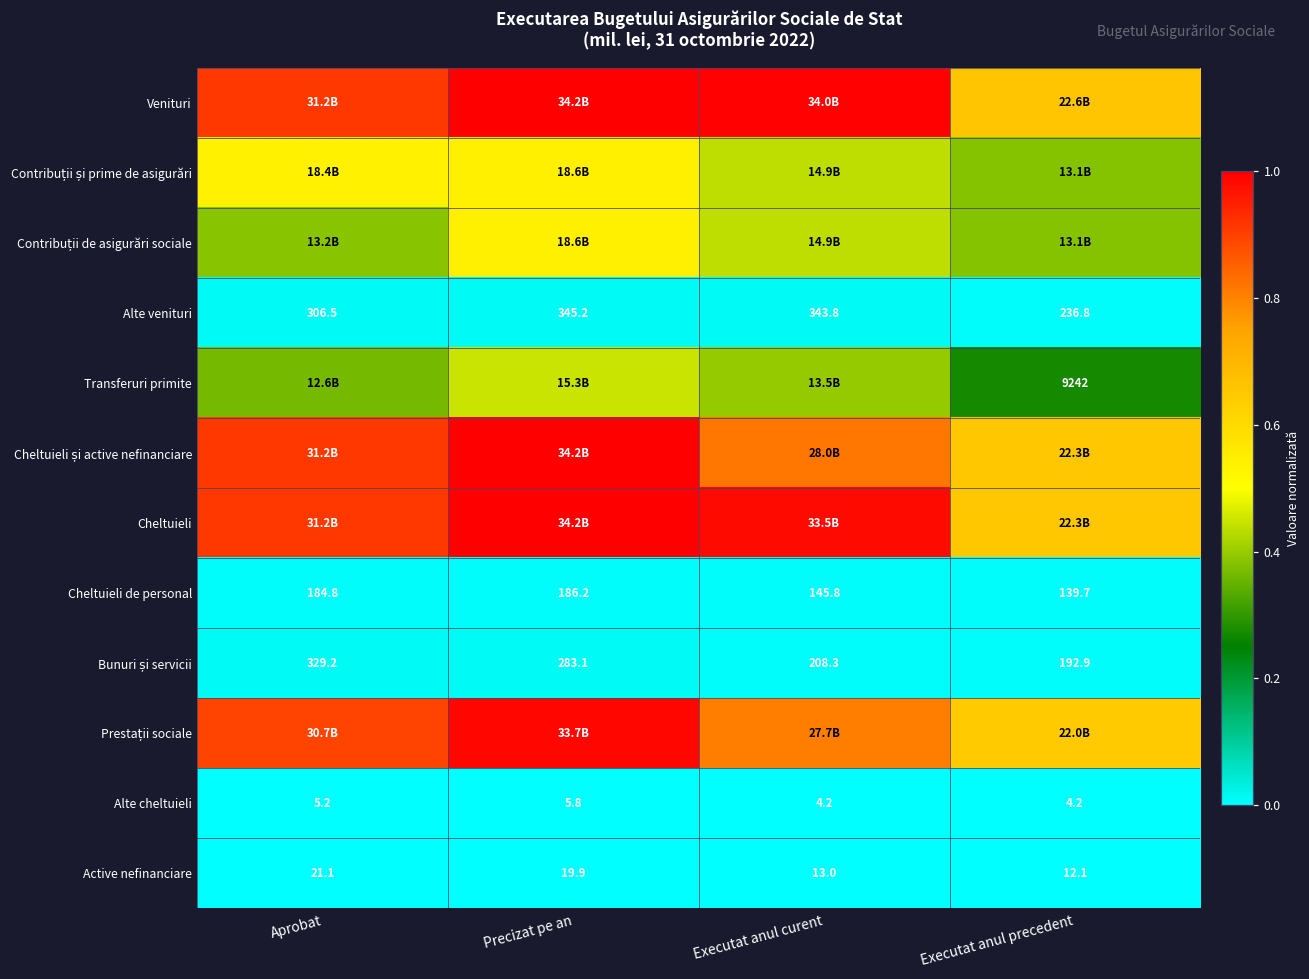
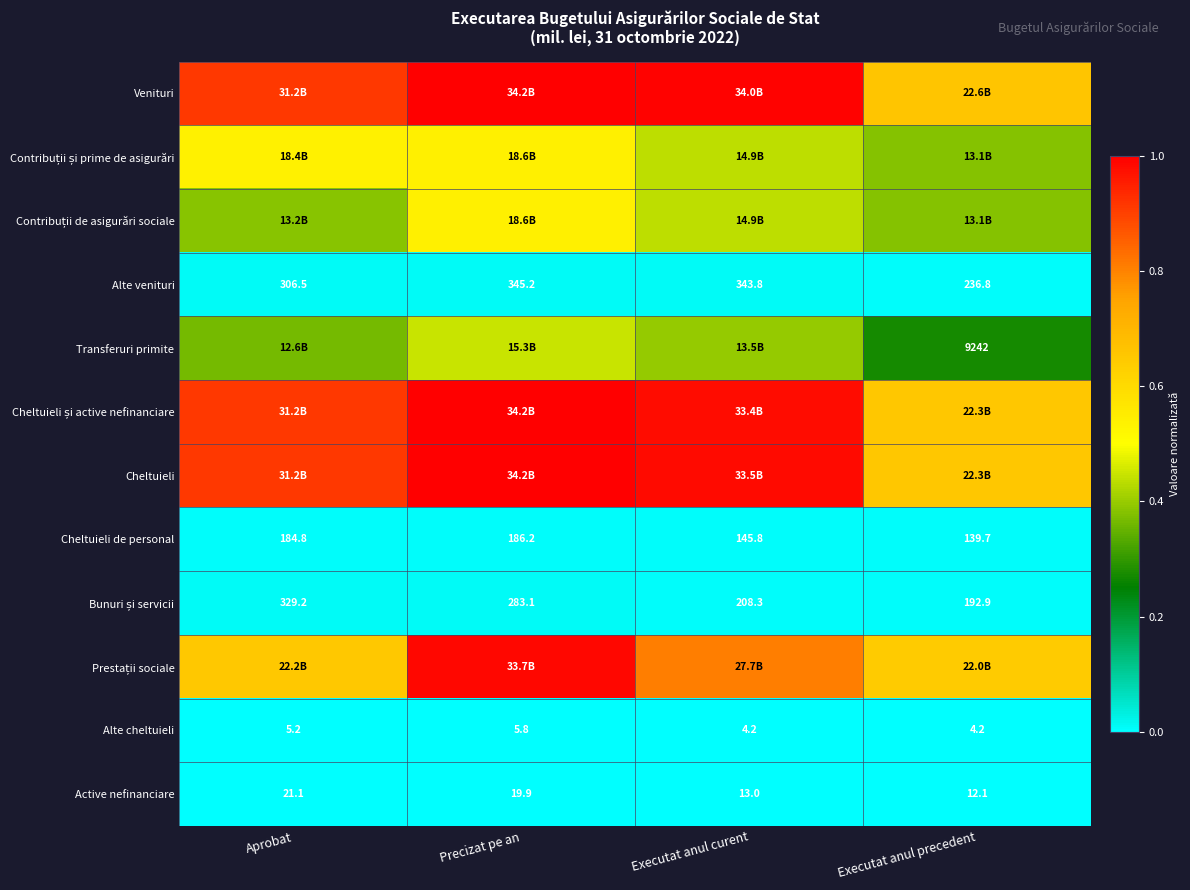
Cheltuieli și active nefinanciare, Executat anul curent: 28.0B -> 33.4B
Prestații sociale, Aprobat: 30.7B -> 22.2B
